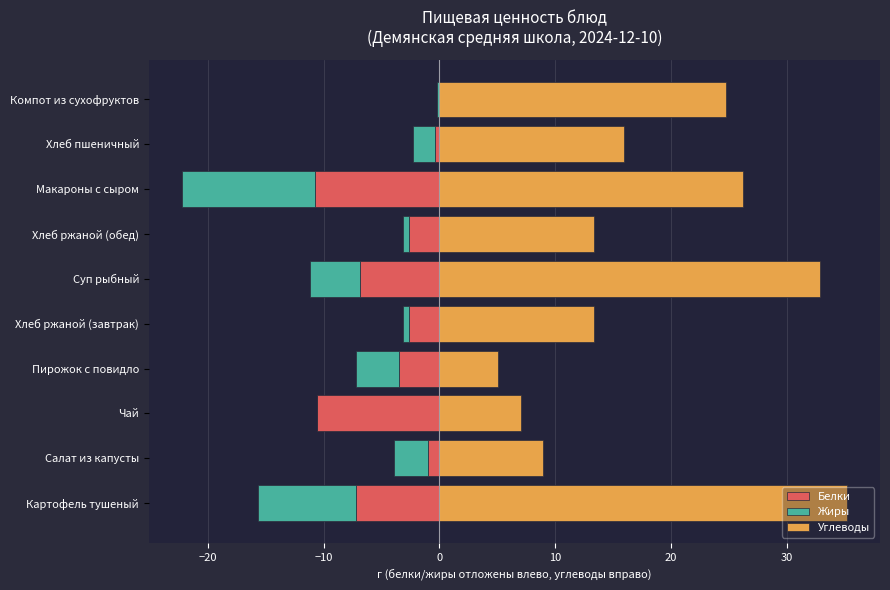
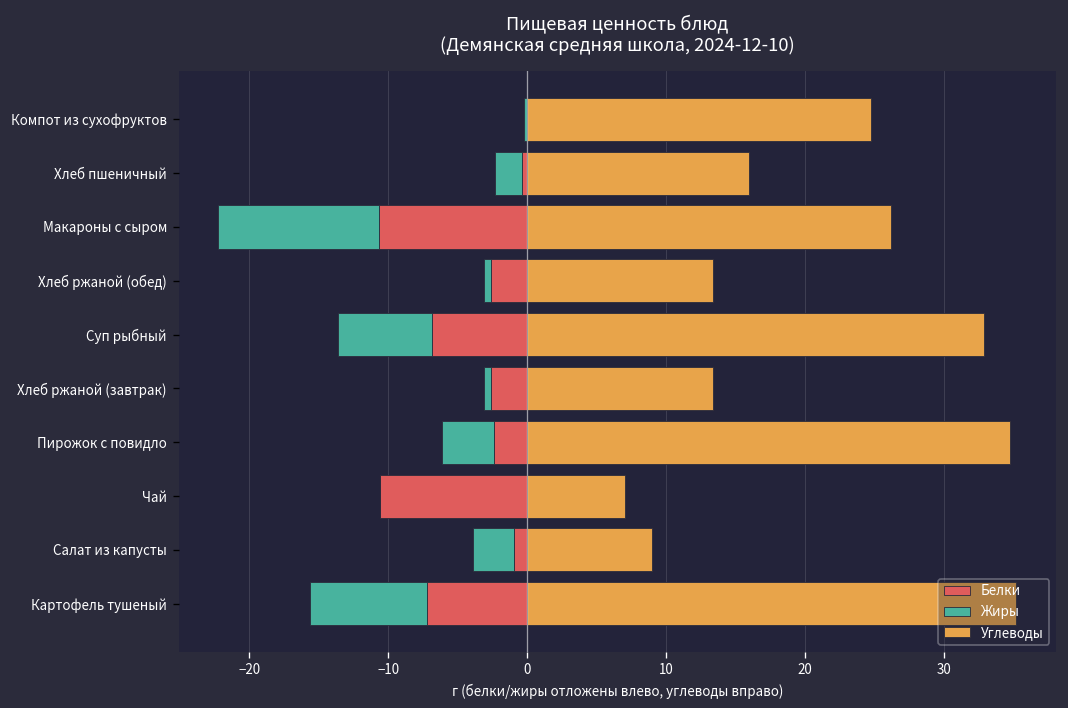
Жиры, Суп рыбный: -4.3 -> -6.7
Белки, Пирожок с повидло: -3.5 -> -2.4
Углеводы, Пирожок с повидло: 5.0 -> 34.8
